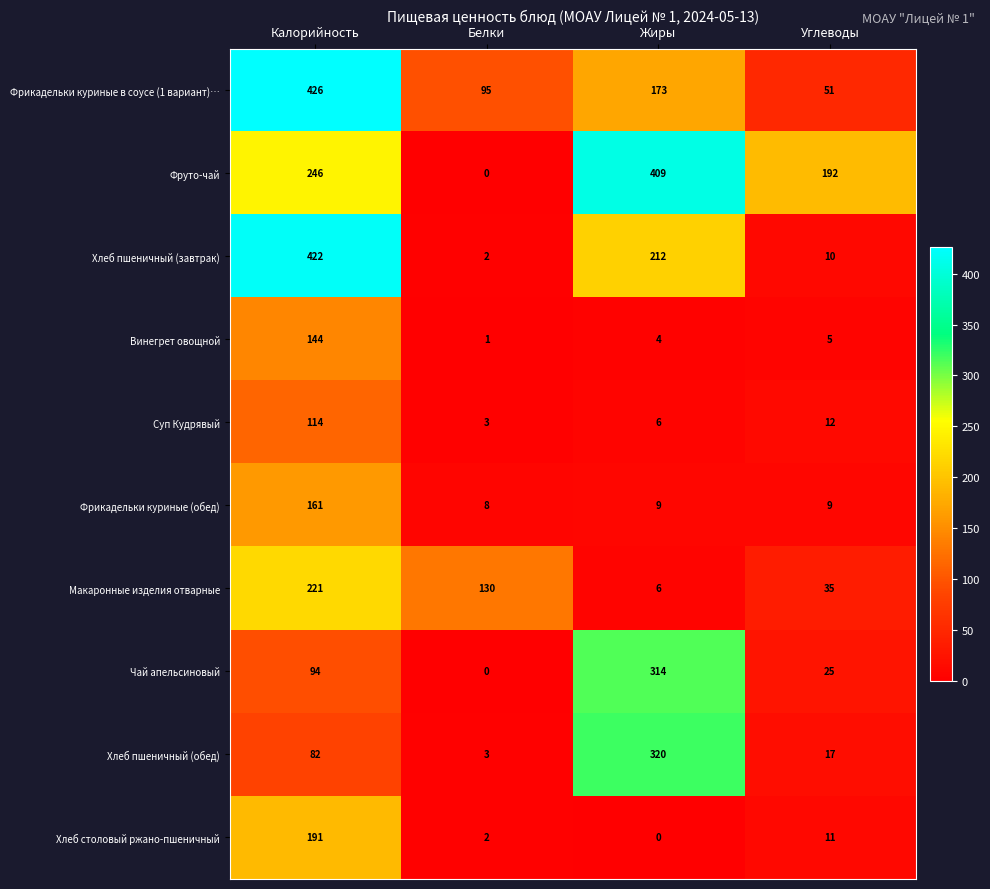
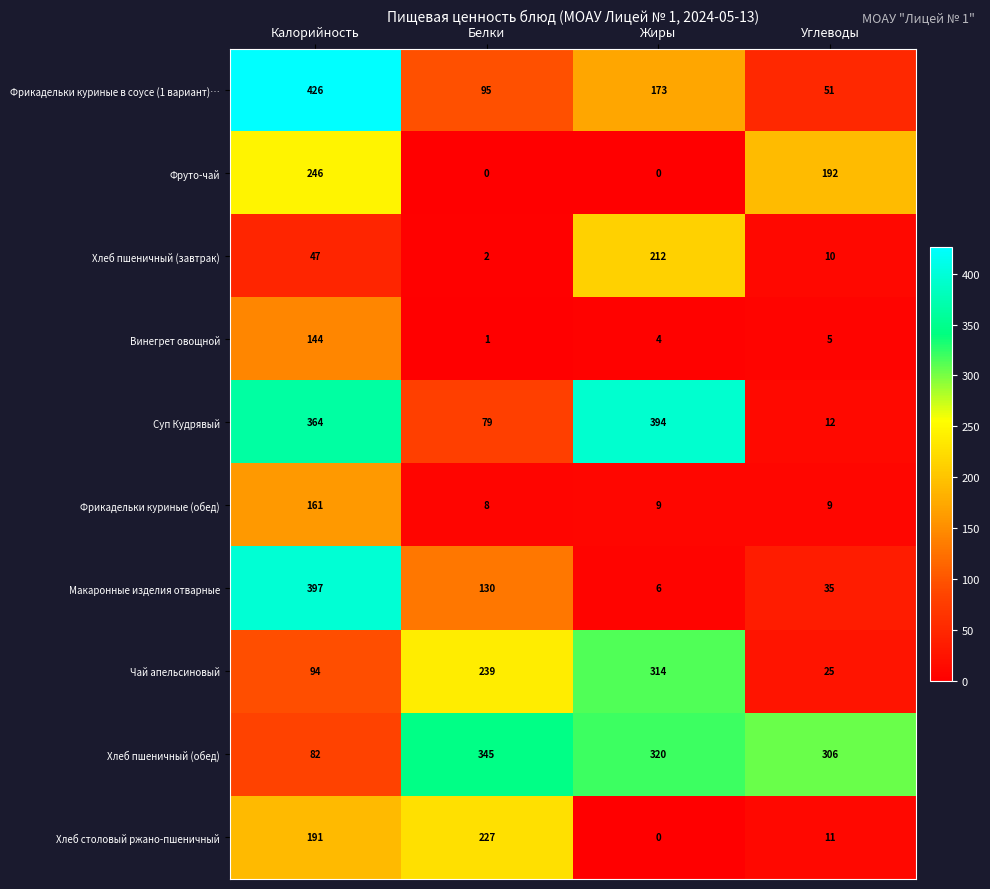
Фруто-чай, Жиры: 409 -> 0
Хлеб пшеничный (завтрак), Калорийность: 422 -> 47
Суп Кудрявый, Калорийность: 114 -> 364
Суп Кудрявый, Белки: 3 -> 79
Суп Кудрявый, Жиры: 6 -> 394
Макаронные изделия отварные, Калорийность: 221 -> 397
Чай апельсиновый, Белки: 0 -> 239
Хлеб пшеничный (обед), Белки: 3 -> 345
Хлеб пшеничный (обед), Углеводы: 17 -> 306
Хлеб столовый ржано-пшеничный, Белки: 2 -> 227
